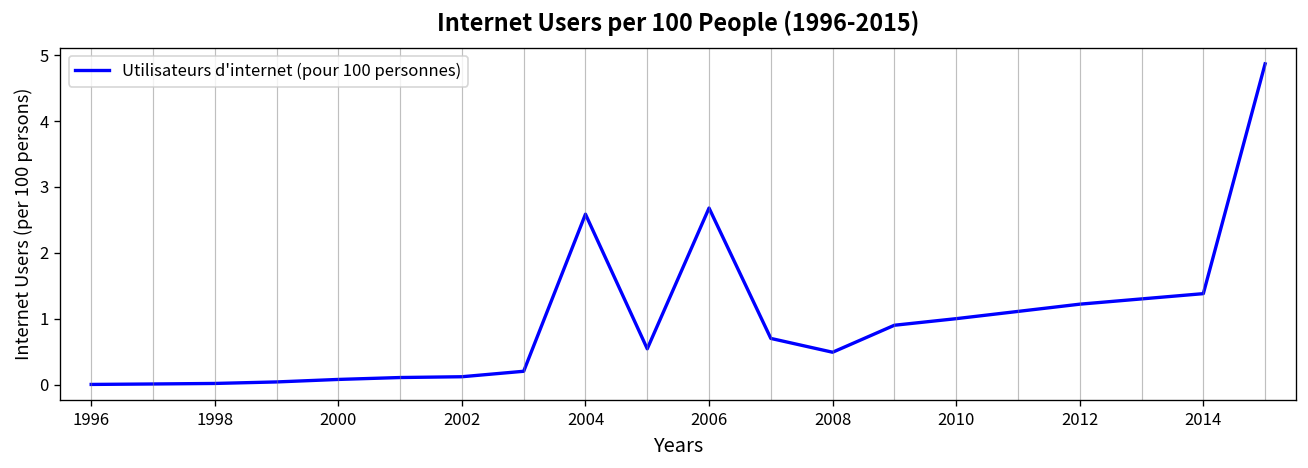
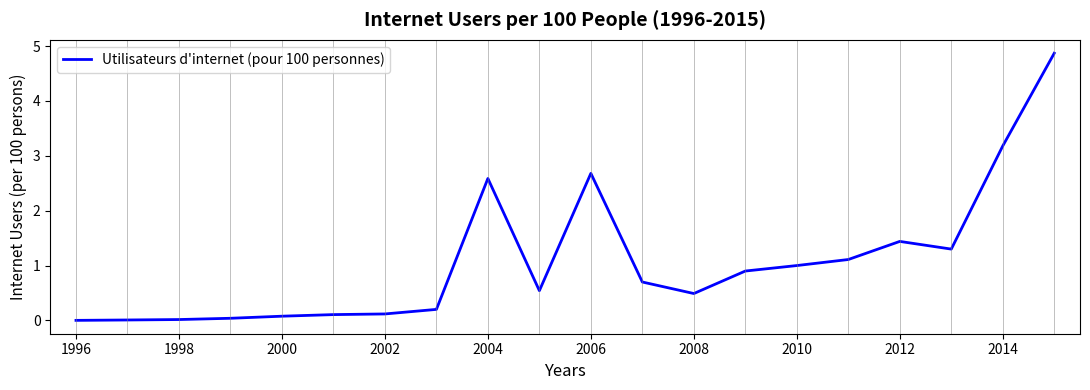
2012: 1.2 -> 1.4
2014: 1.4 -> 3.2
